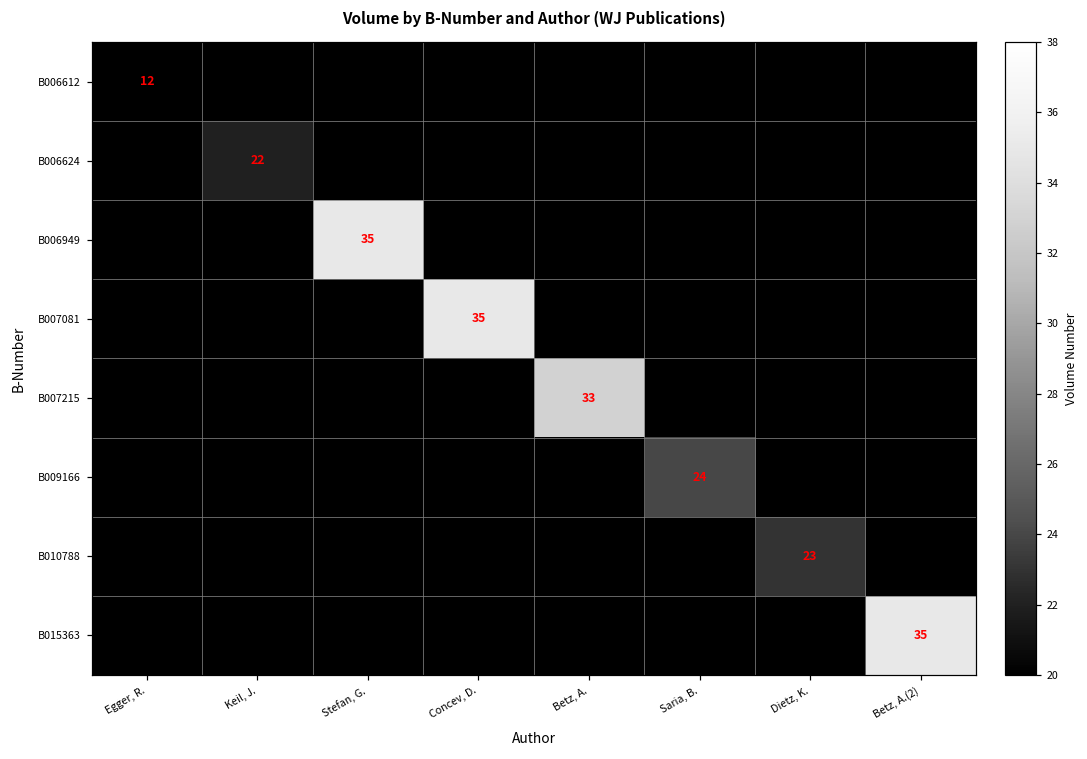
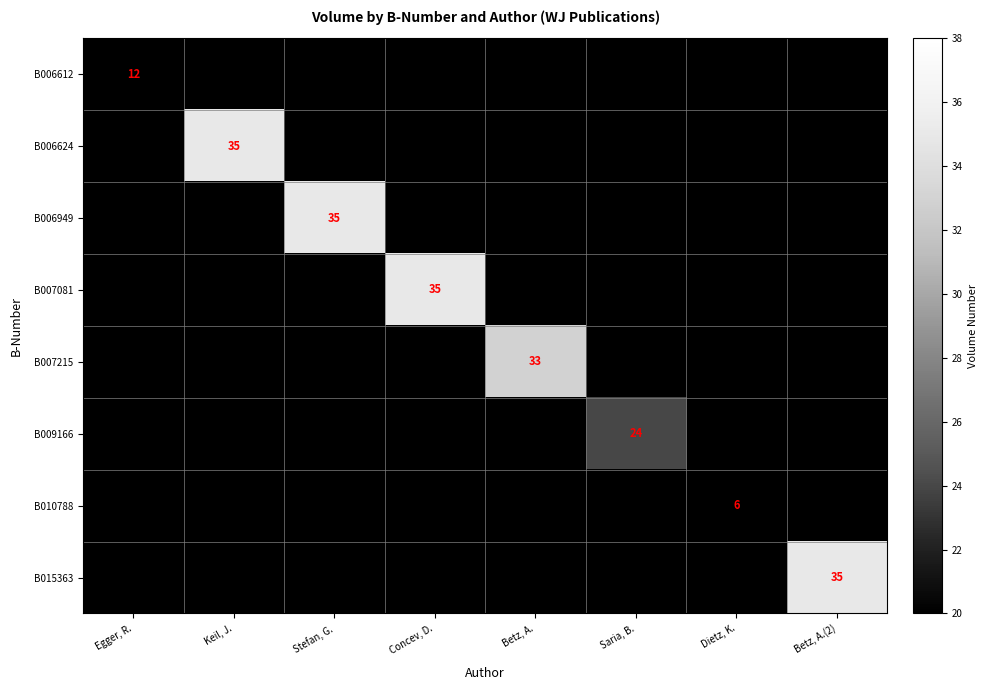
B006624, Keil, J.: 22 -> 35
B010788, Dietz, K.: 23 -> 6
